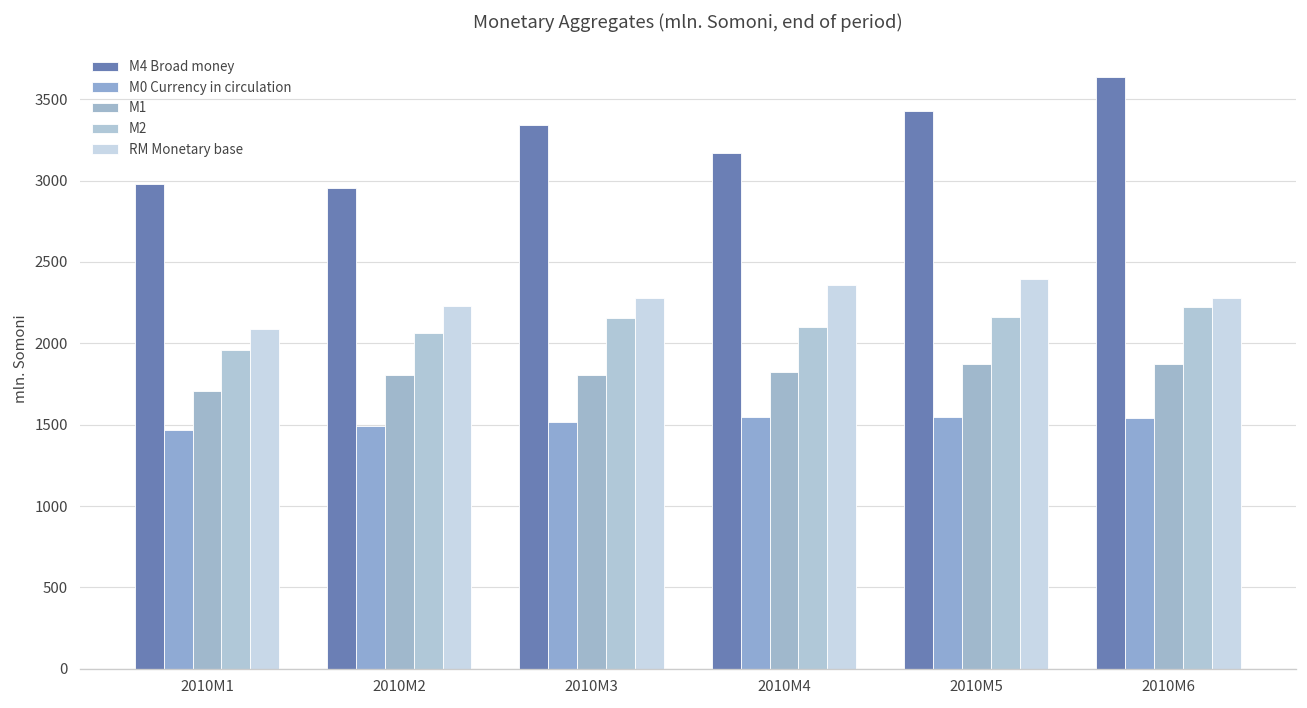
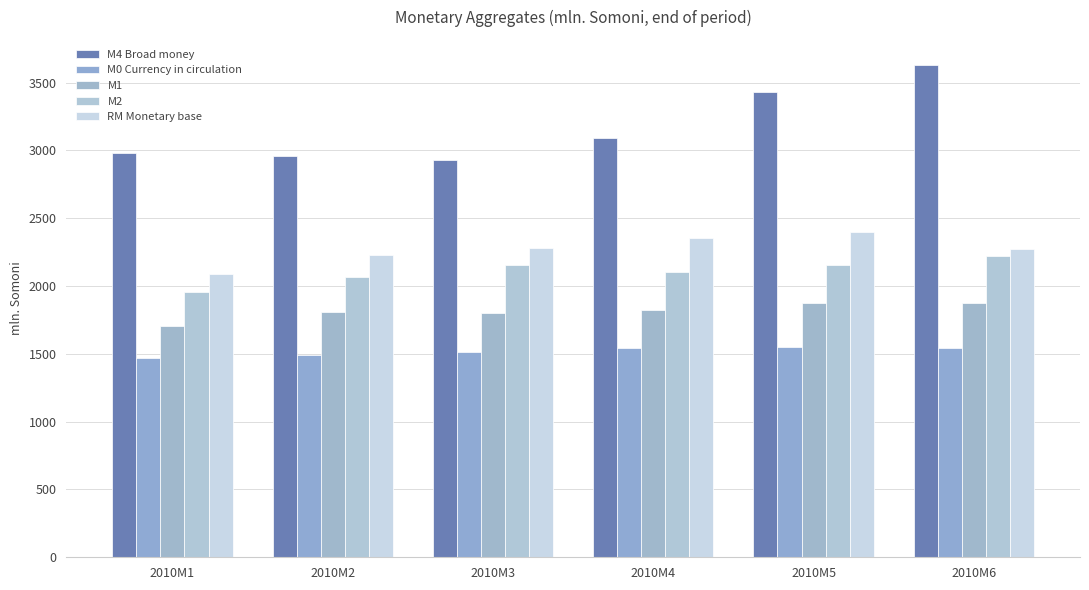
M4 Broad money, 2010M3: 3340 -> 2930
M4 Broad money, 2010M4: 3170 -> 3090
